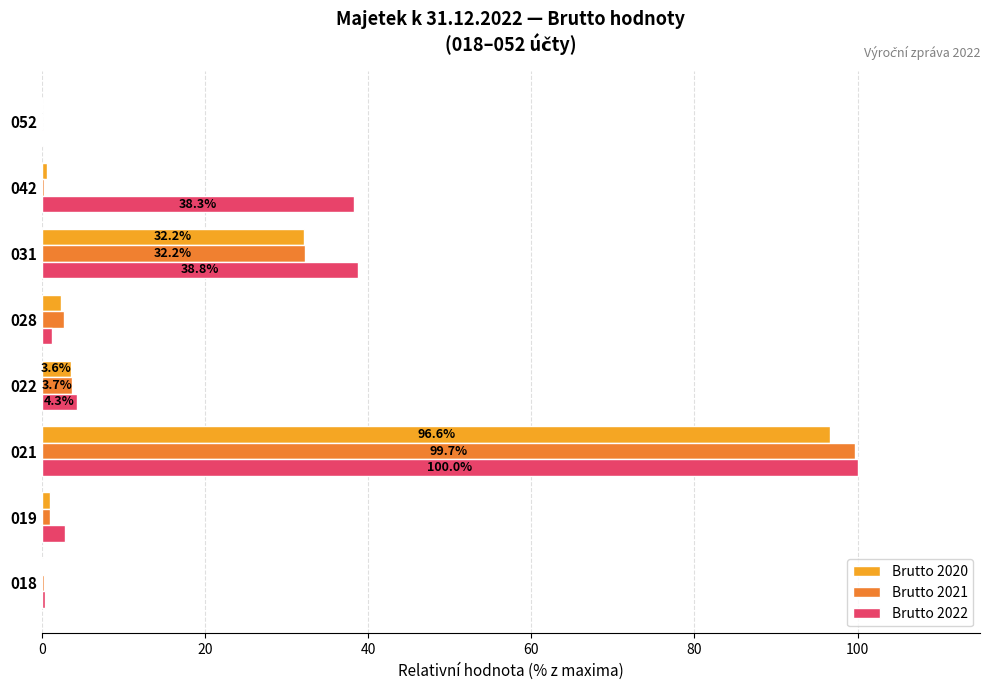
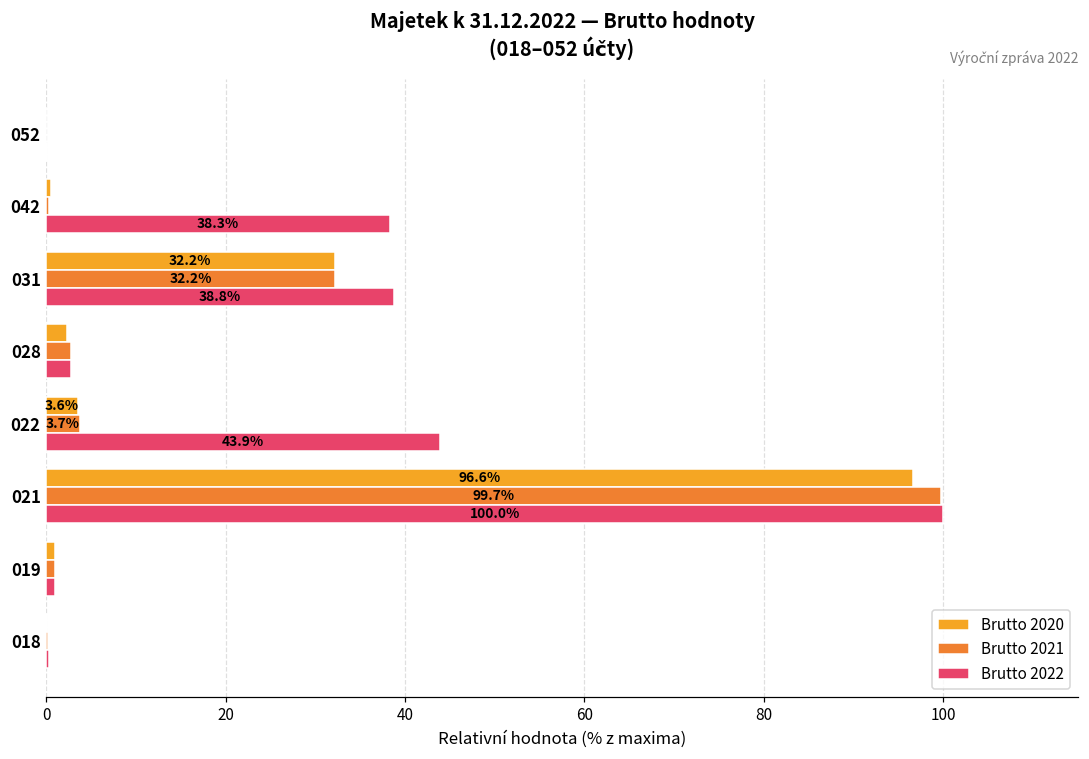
Brutto 2022, 028: 1 -> 3
Brutto 2022, 022: 4.3% -> 43.9%
Brutto 2022, 019: 3 -> 1
